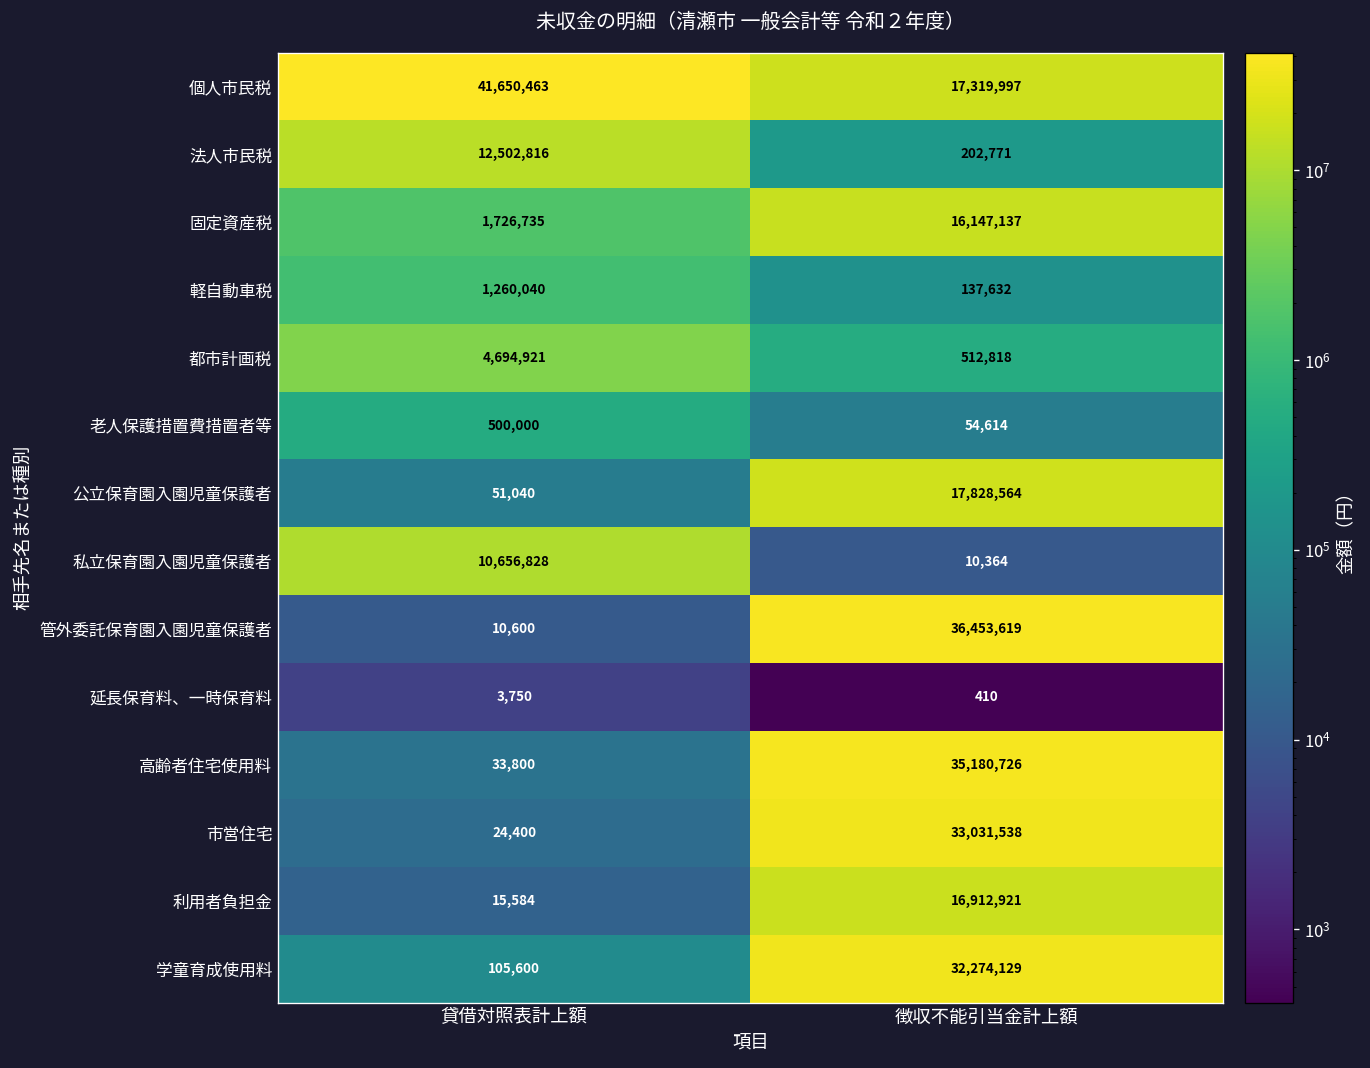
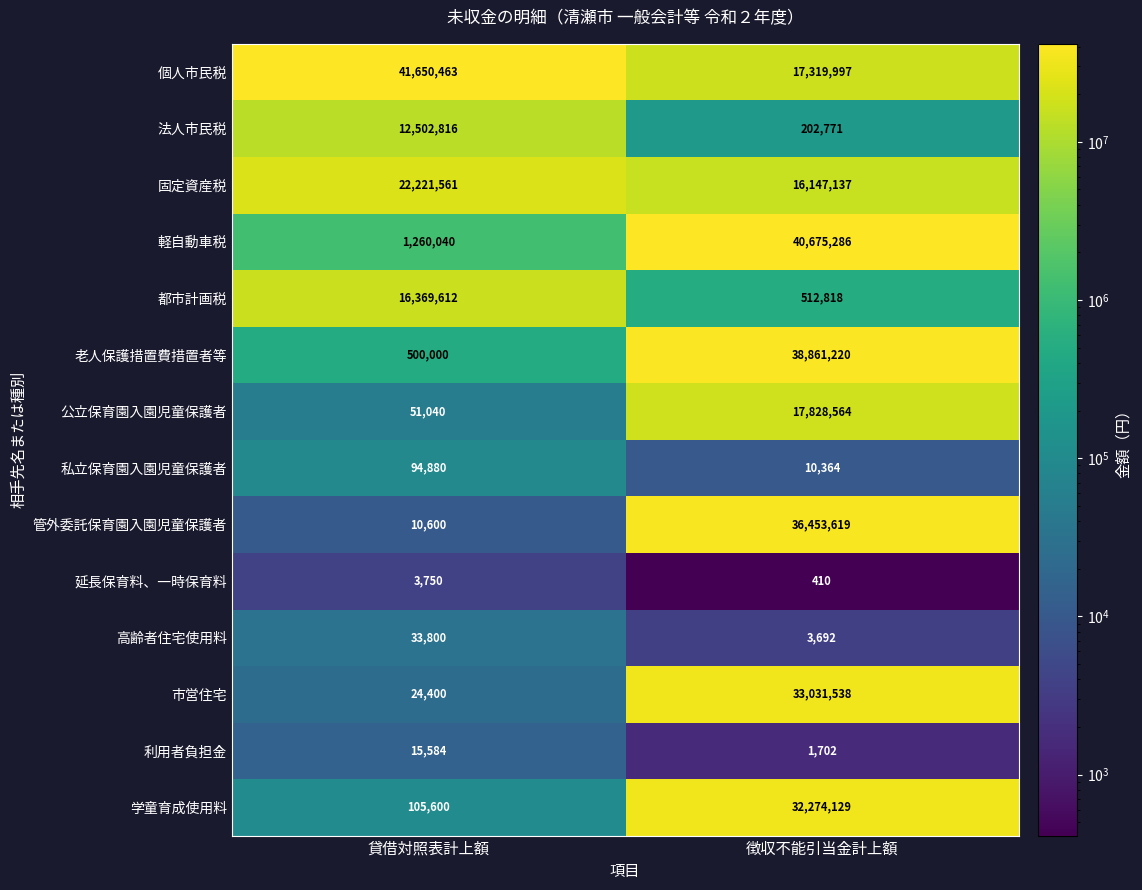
固定資産税, 貸借対照表計上額: 1,726,735 -> 22,221,561
軽自動車税, 徴収不能引当金計上額: 137,632 -> 40,675,286
都市計画税, 貸借対照表計上額: 4,694,921 -> 16,369,612
老人保護措置費措置者等, 徴収不能引当金計上額: 54,614 -> 38,861,220
私立保育園入園児童保護者, 貸借対照表計上額: 10,656,828 -> 94,880
高齢者住宅使用料, 徴収不能引当金計上額: 35,180,726 -> 3,692
利用者負担金, 徴収不能引当金計上額: 16,912,921 -> 1,702
